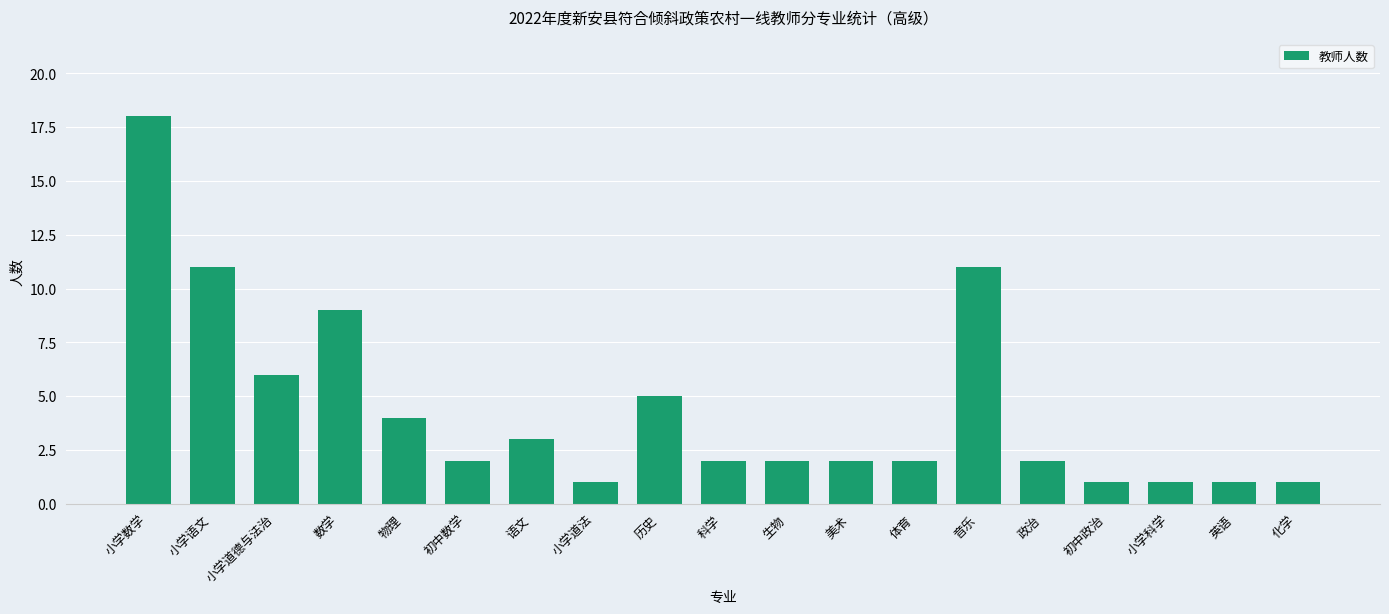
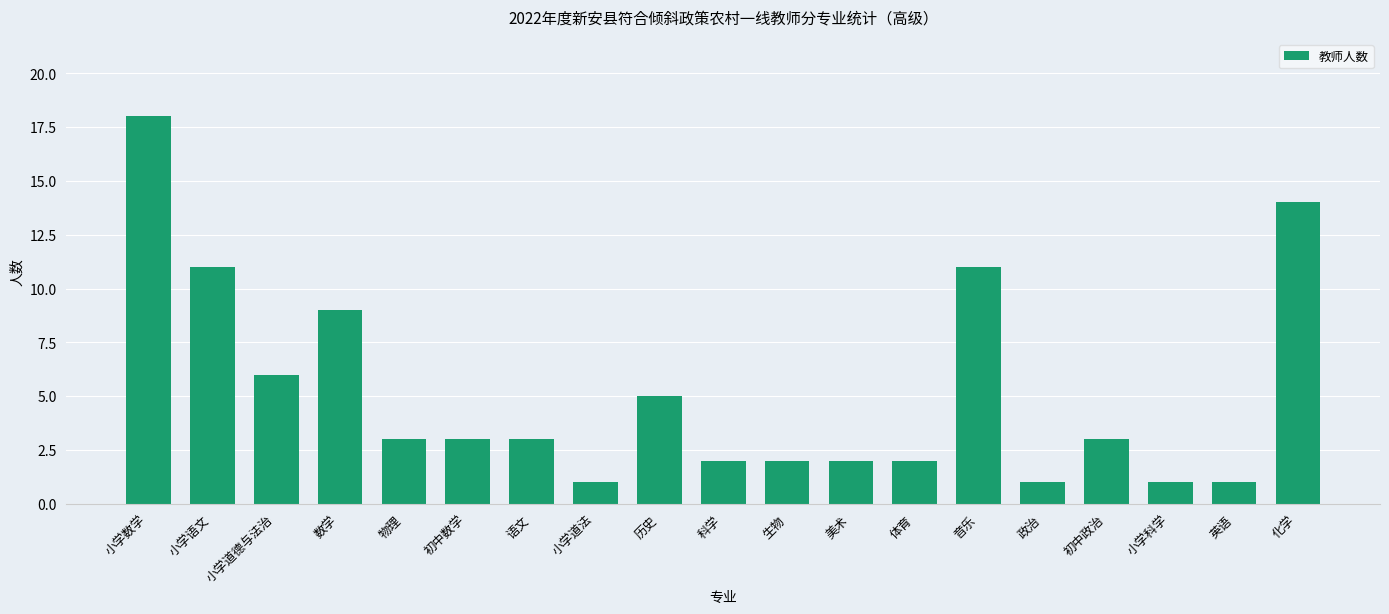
物理: 4 -> 3
初中数学: 2 -> 3
政治: 2 -> 1
初中政治: 1 -> 3
化学: 1 -> 14
